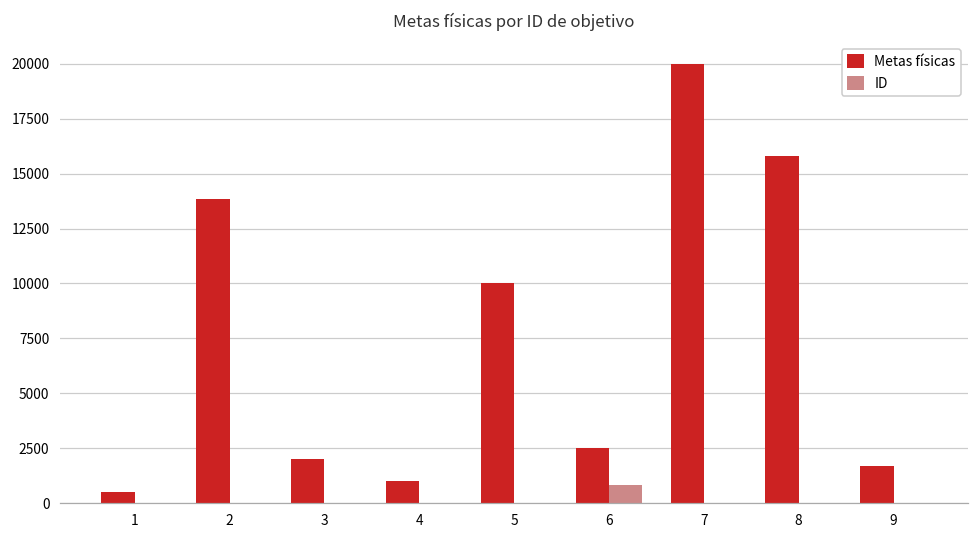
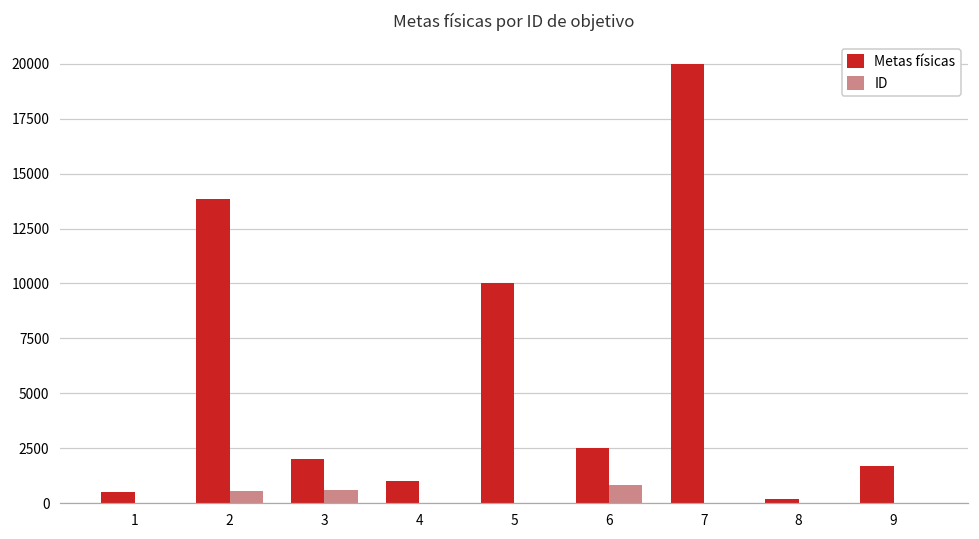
ID, 2: 0 -> 500
ID, 3: 0 -> 600
Metas físicas, 8: 15800 -> 200
